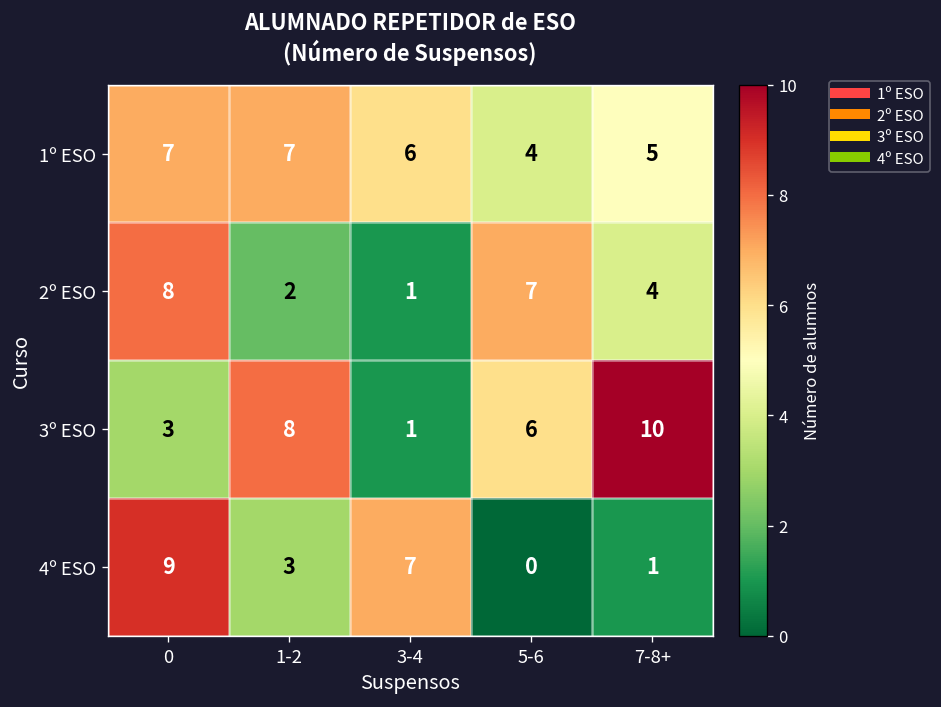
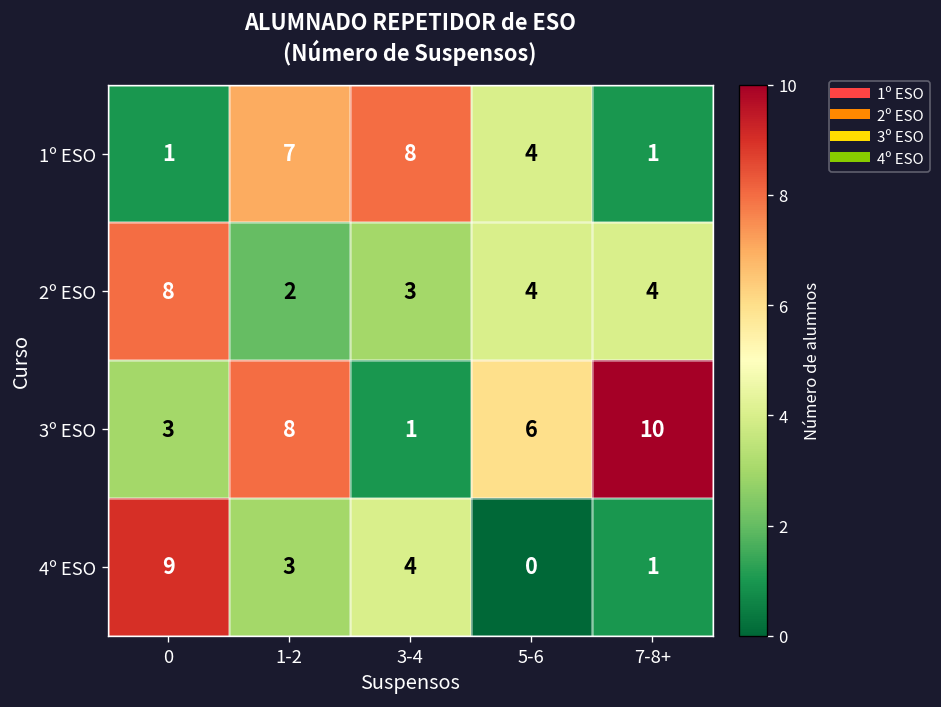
1º ESO, 0: 7 -> 1
1º ESO, 3-4: 6 -> 8
1º ESO, 7-8+: 5 -> 1
2º ESO, 3-4: 1 -> 3
2º ESO, 5-6: 7 -> 4
4º ESO, 3-4: 7 -> 4
